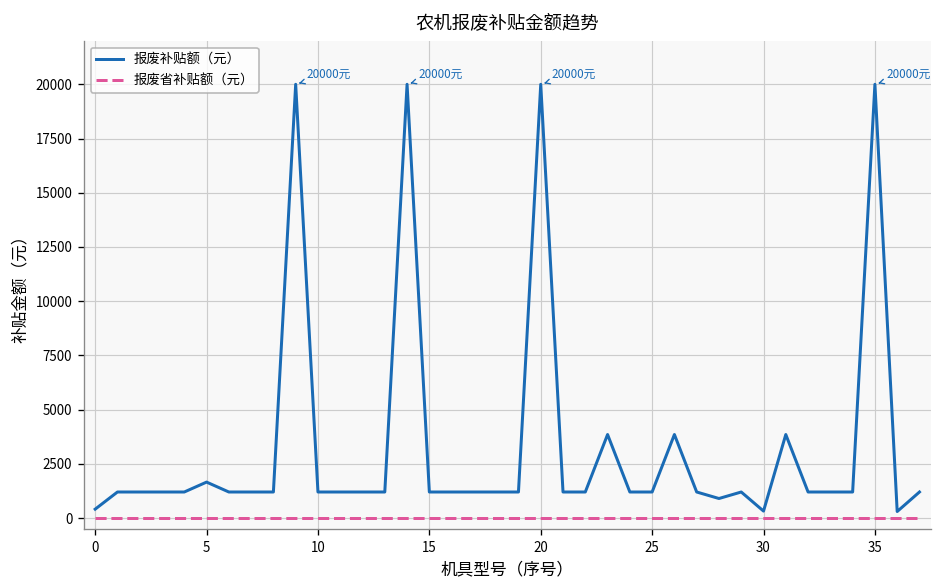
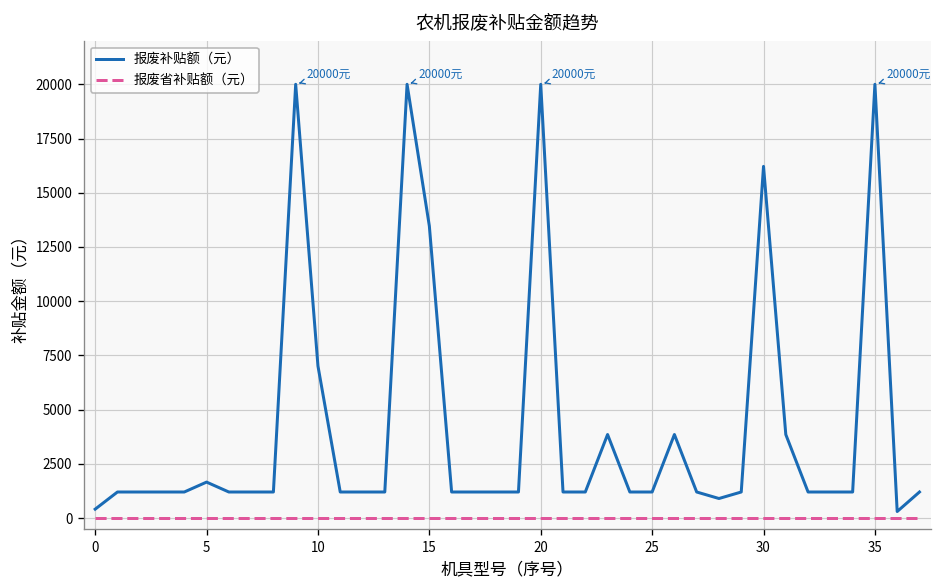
报废补贴额（元）, 10: 1200 -> 7000
报废补贴额（元）, 15: 1200 -> 13500
报废补贴额（元）, 30: 300 -> 16200
